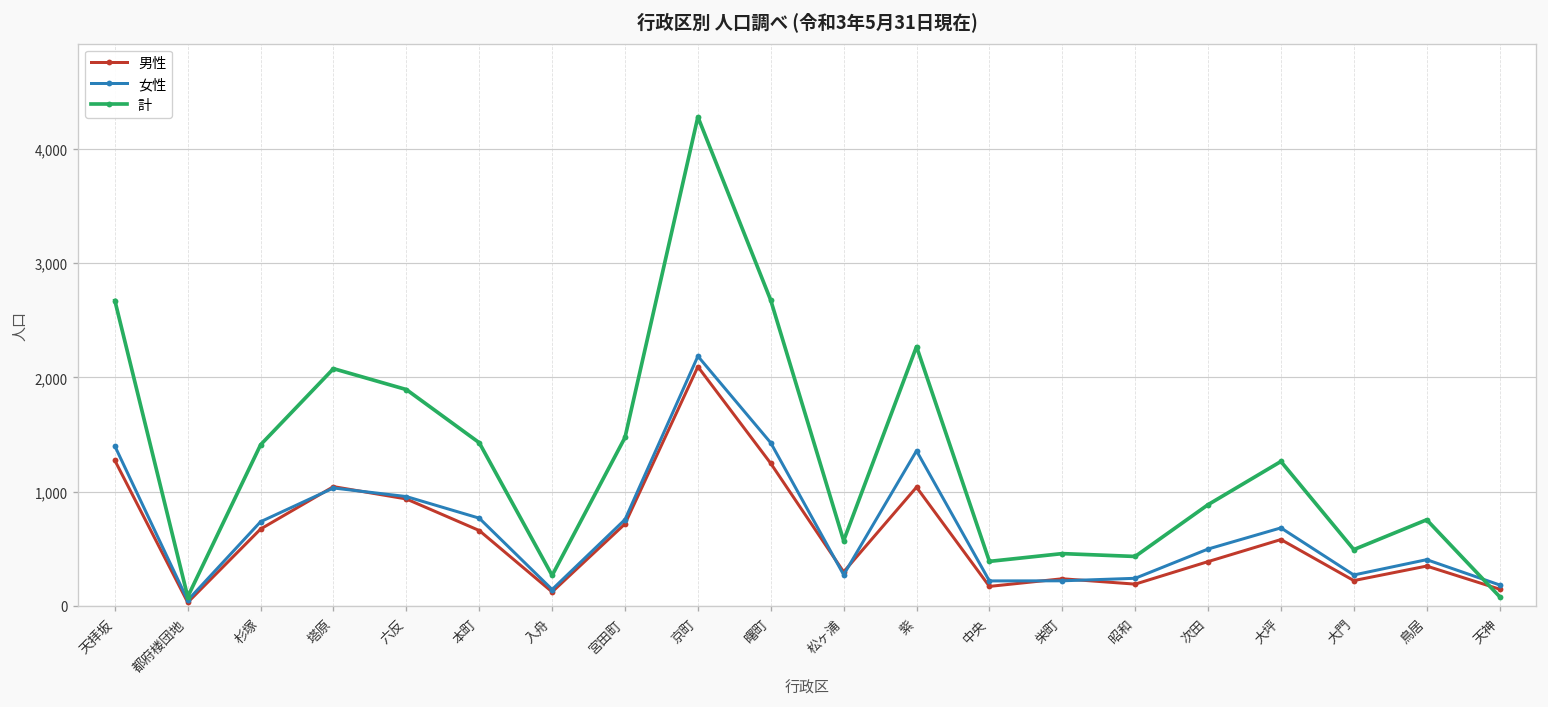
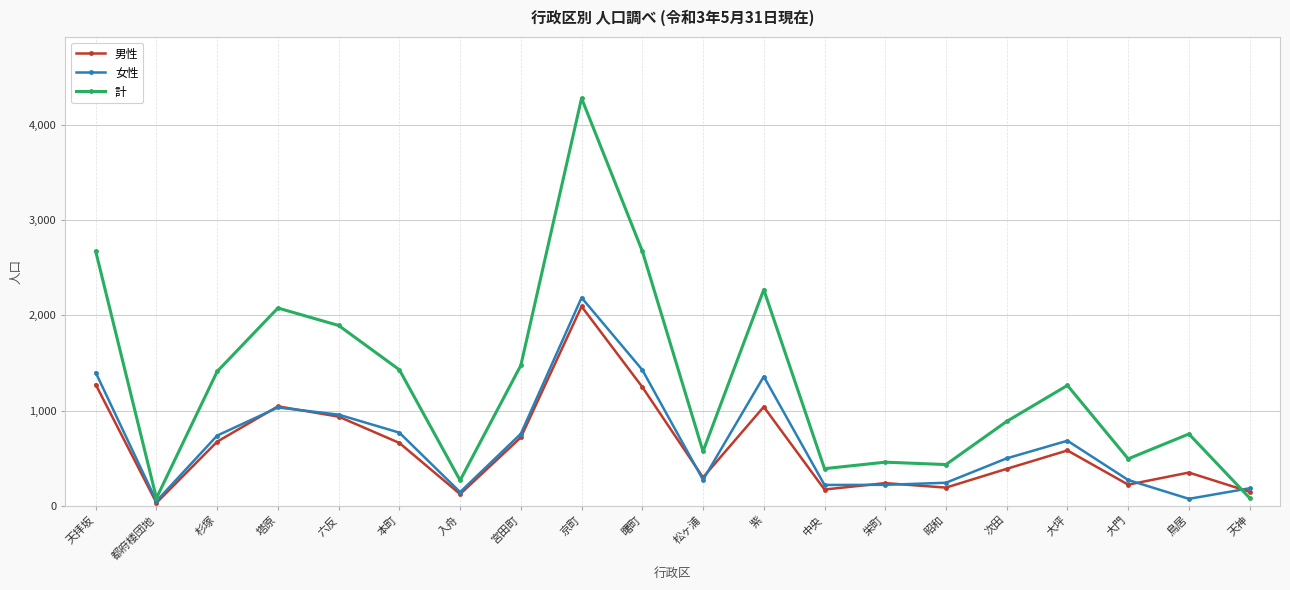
女性, 鳥居: 400 -> 100
